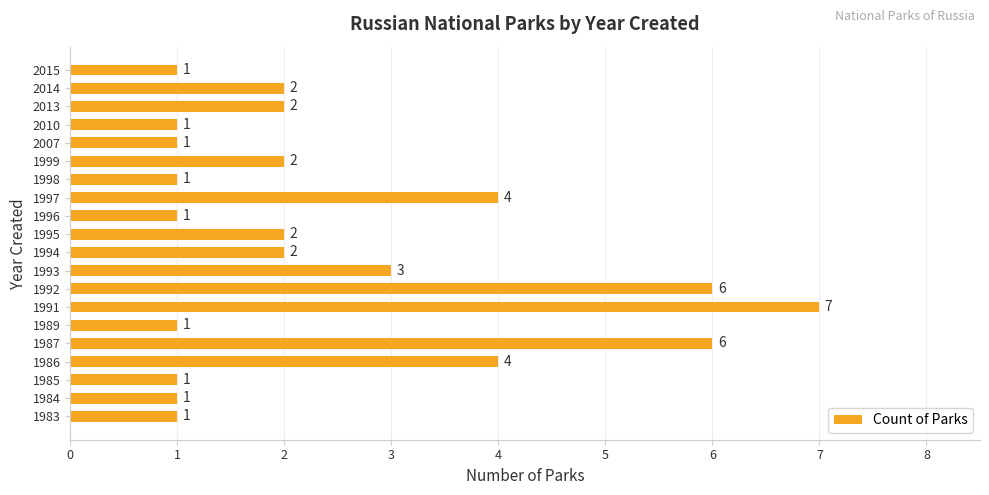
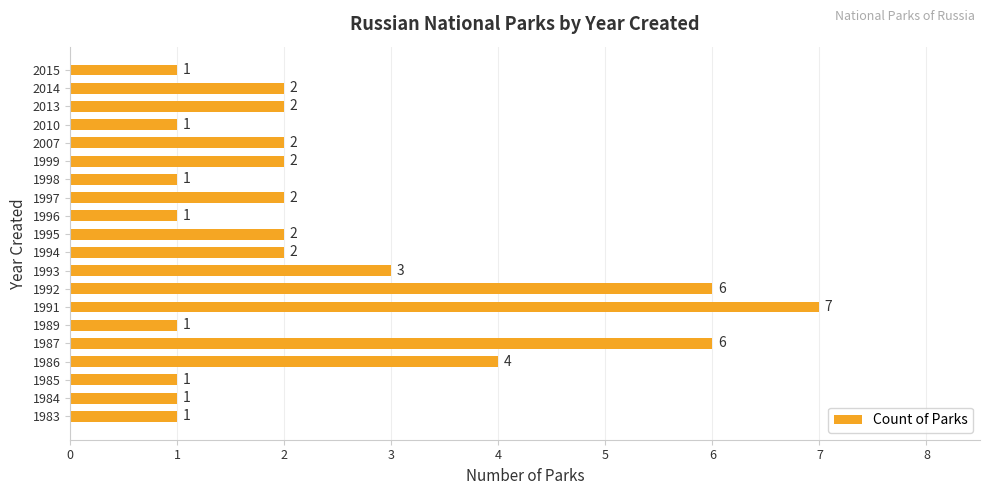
2007: 1 -> 2
1997: 4 -> 2
